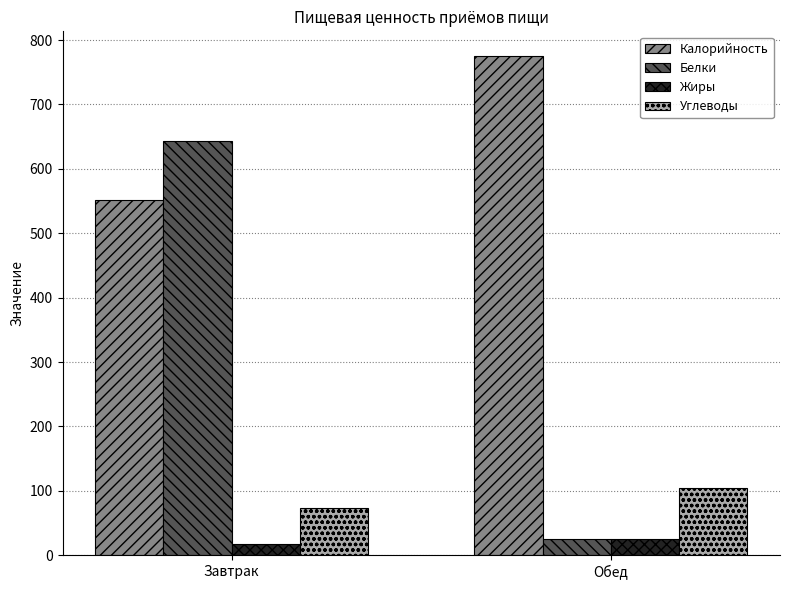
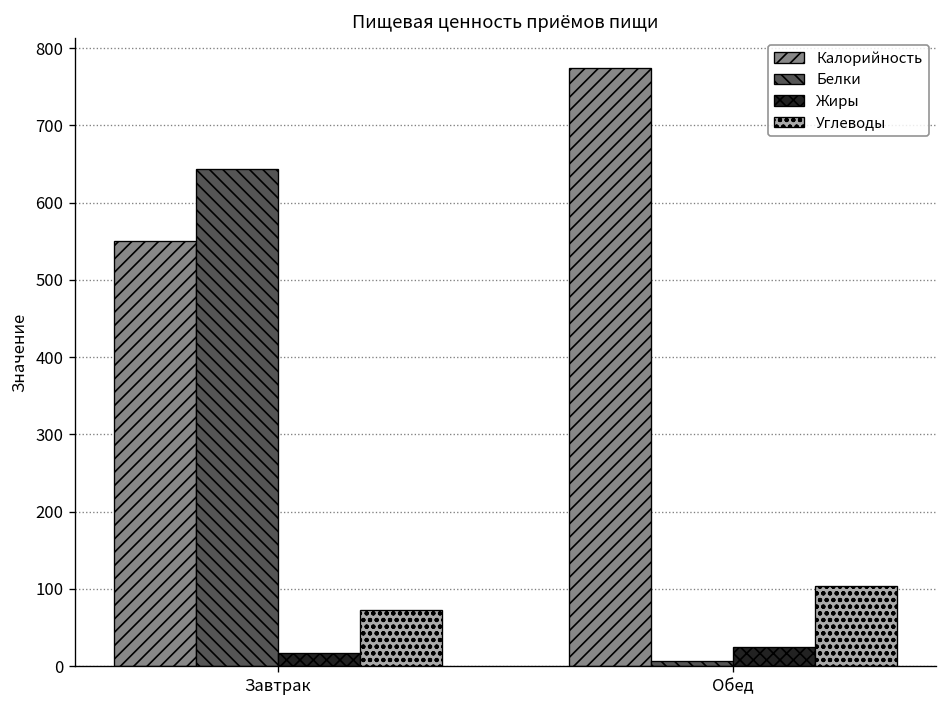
Белки, Обед: 30 -> 10
